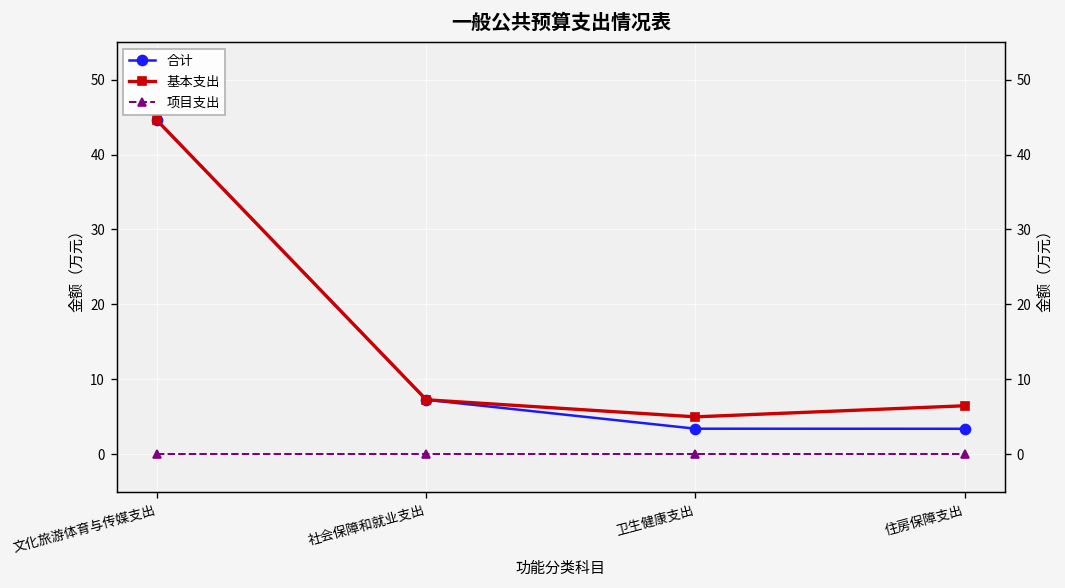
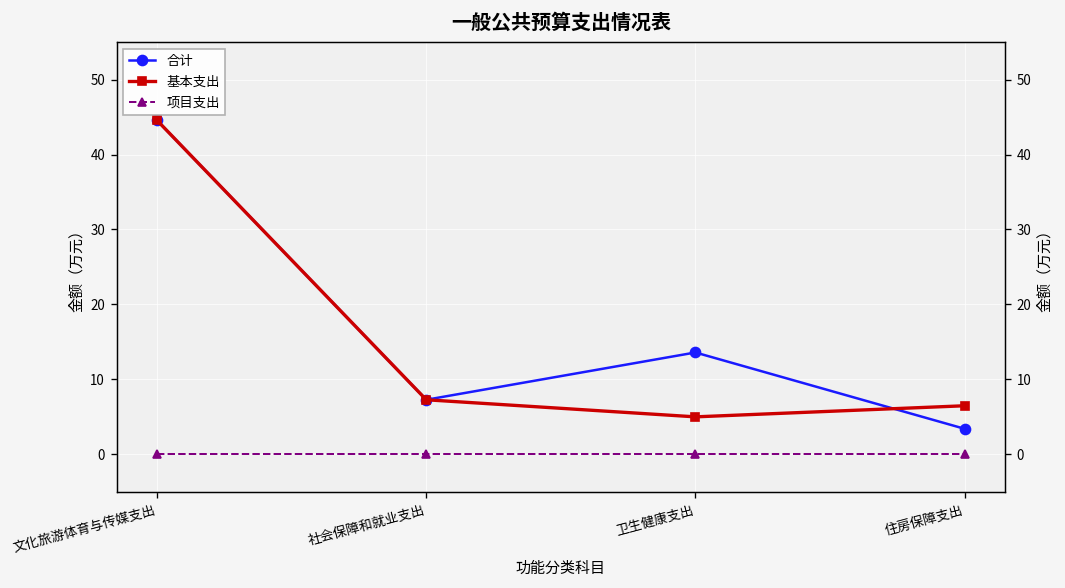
合计, 卫生健康支出: 3 -> 14
